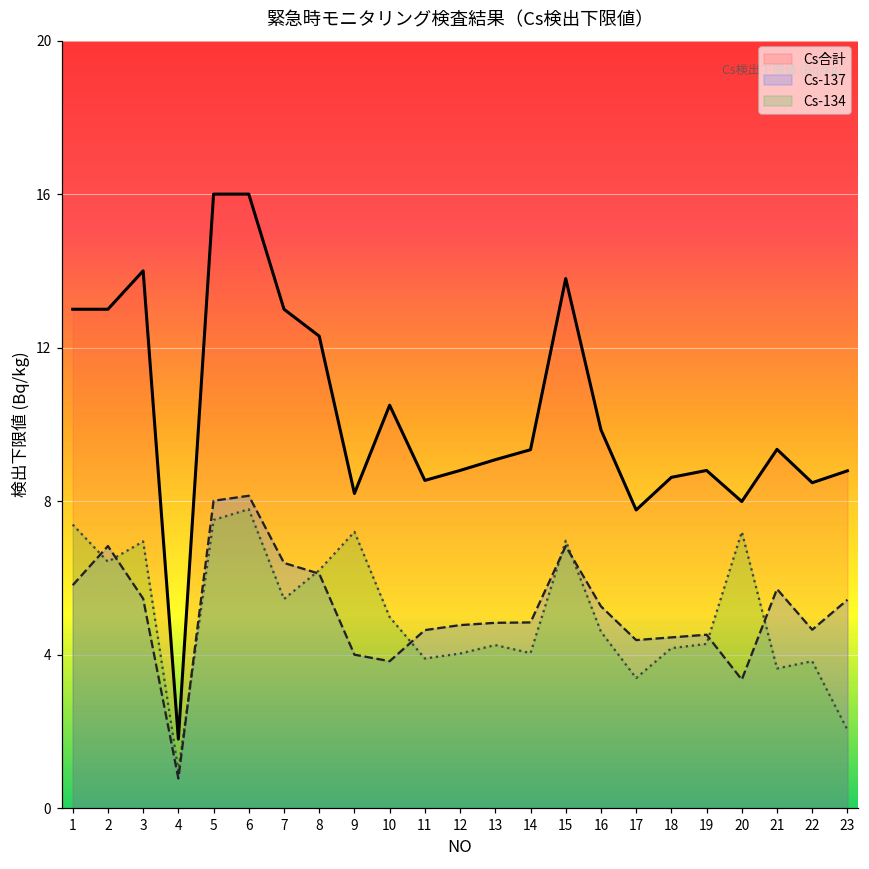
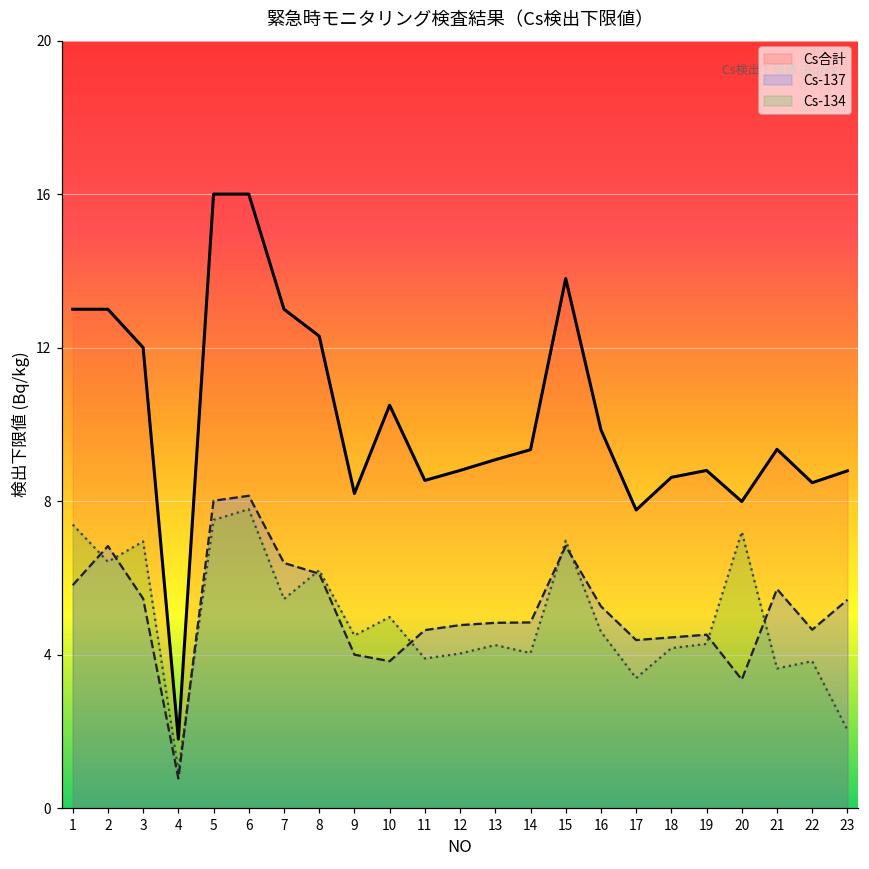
Cs合計, 3: 14 -> 12
Cs-134, 9: 7.2 -> 4.5
